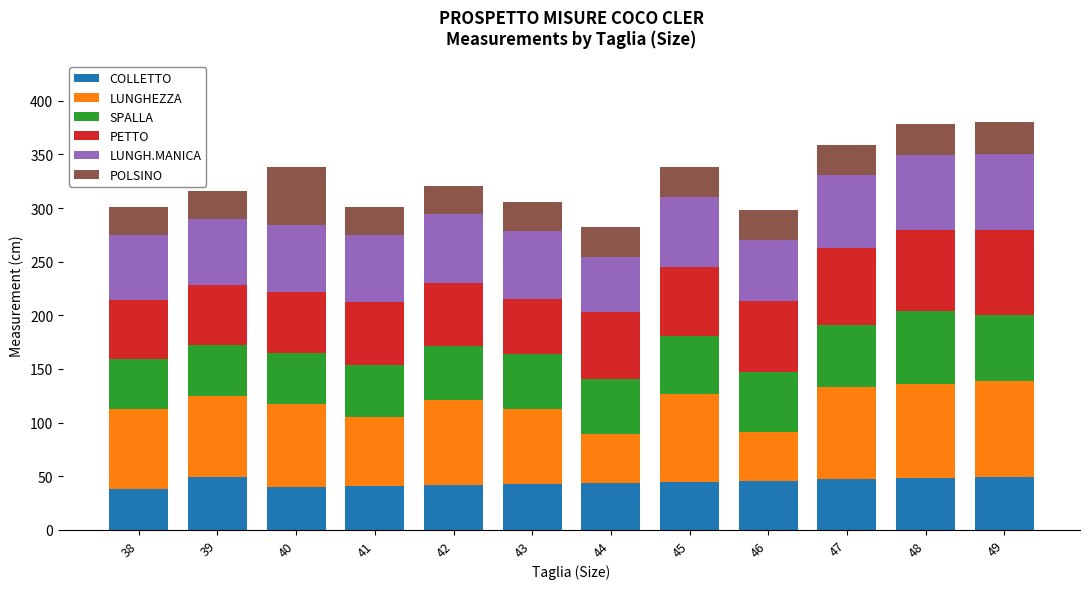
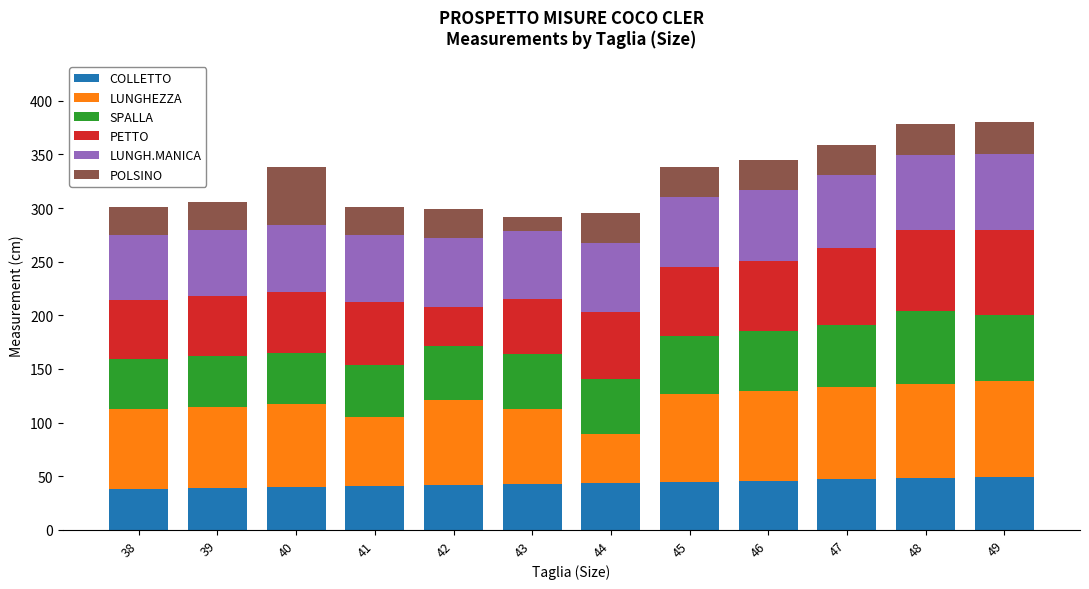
COLLETTO, 39: 49 -> 39
PETTO, 42: 59 -> 37
POLSINO, 43: 27 -> 13
LUNGH.MANICA, 44: 51 -> 64
LUNGHEZZA, 46: 45 -> 83
LUNGH.MANICA, 46: 57 -> 66
